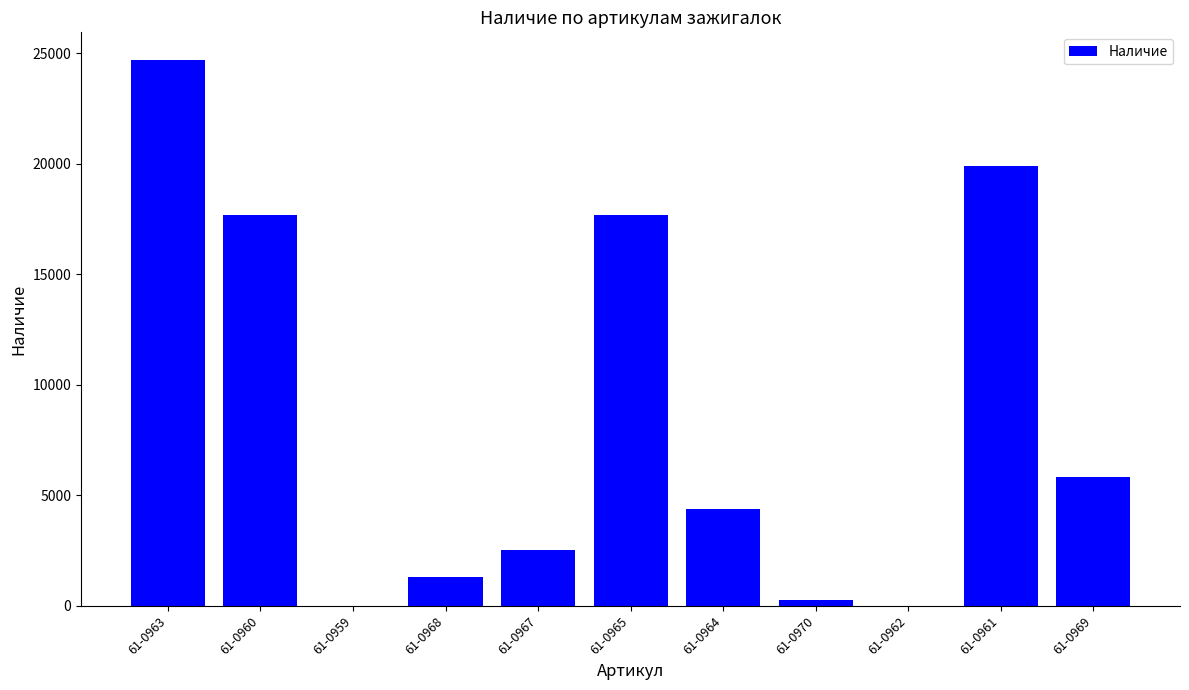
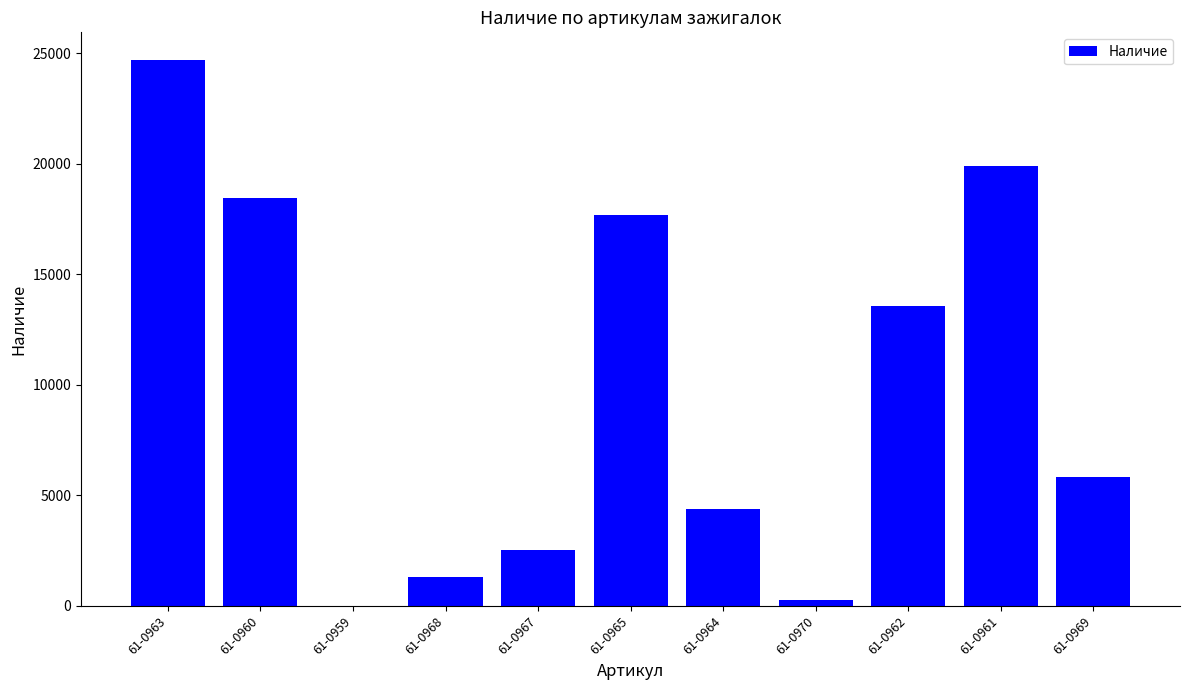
61-0960: 17700 -> 18500
61-0962: 0 -> 13500
